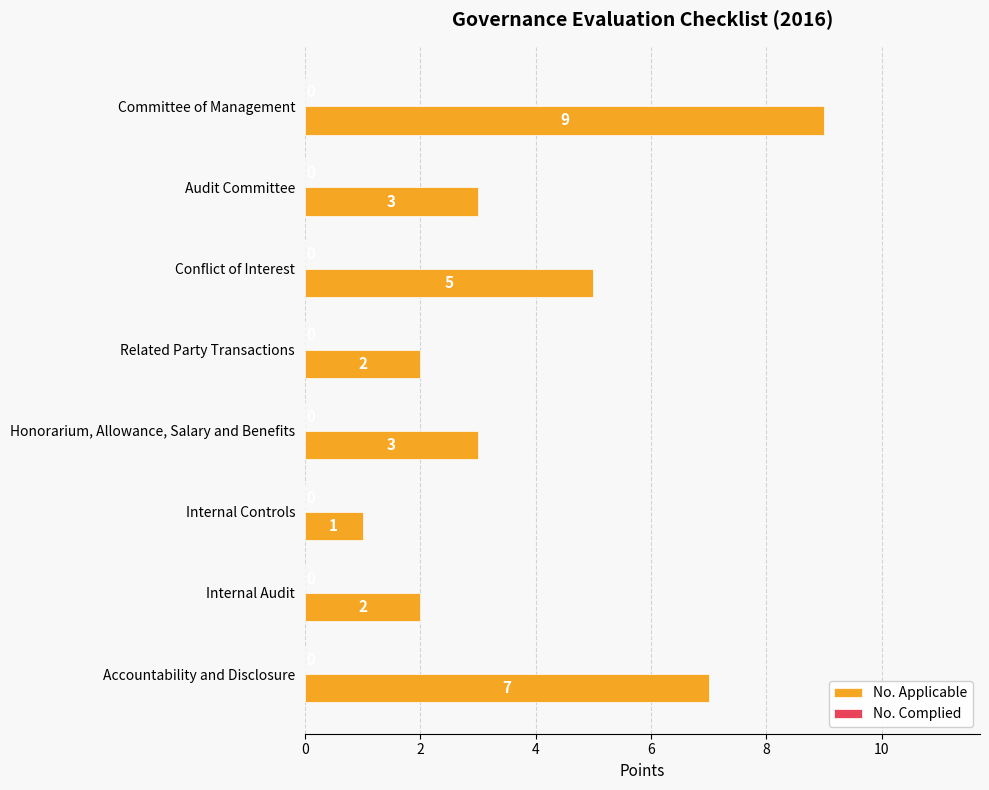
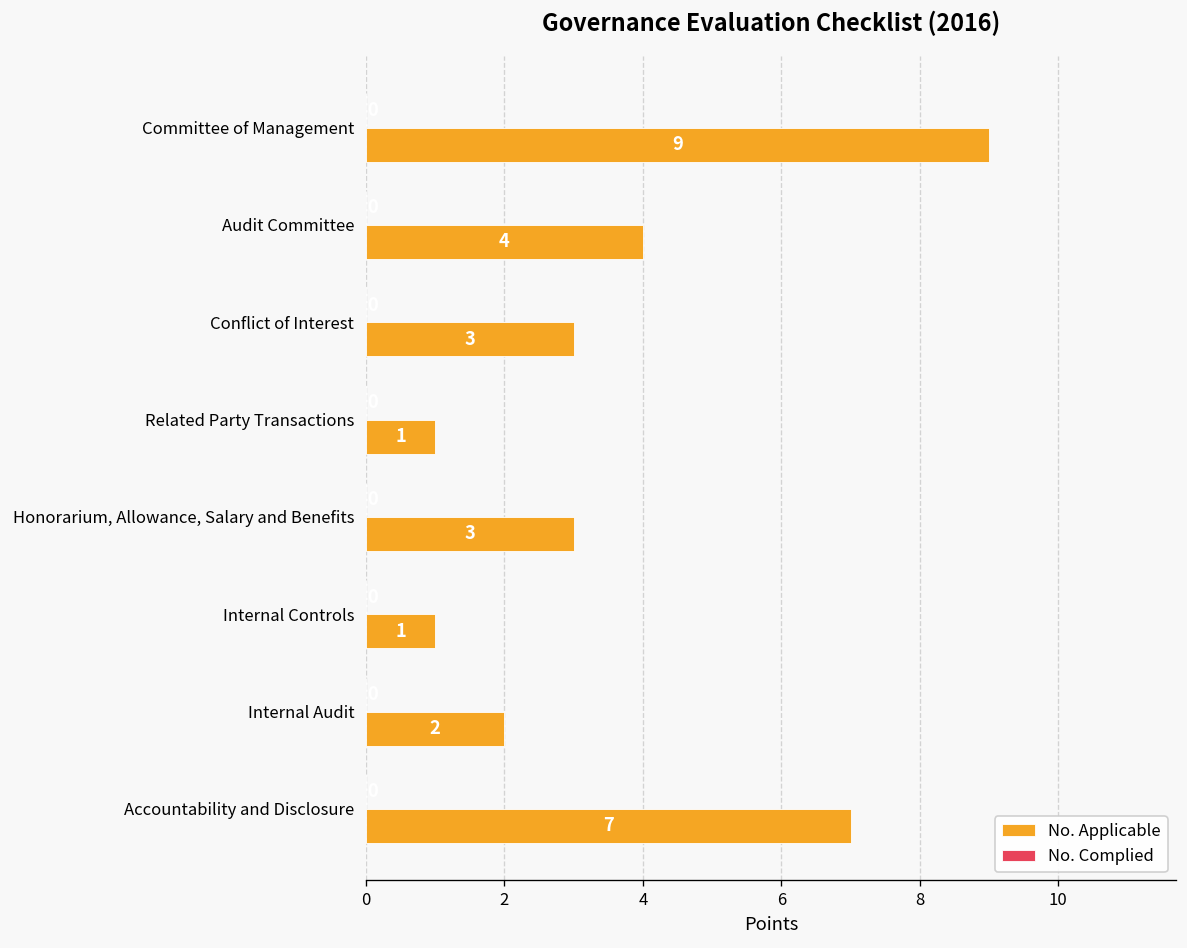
No. Applicable, Audit Committee: 3 -> 4
No. Applicable, Conflict of Interest: 5 -> 3
No. Applicable, Related Party Transactions: 2 -> 1
